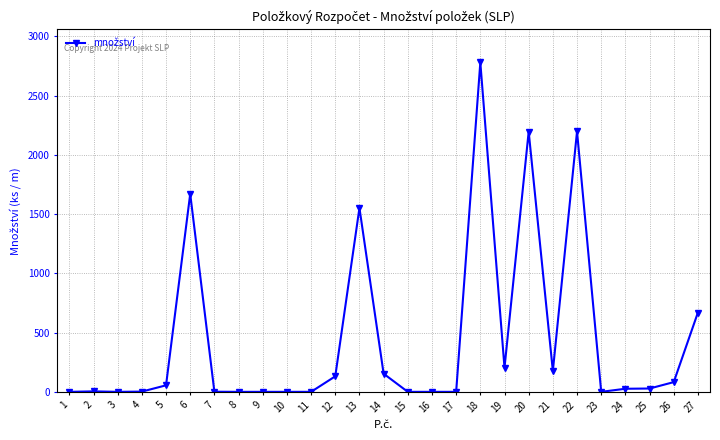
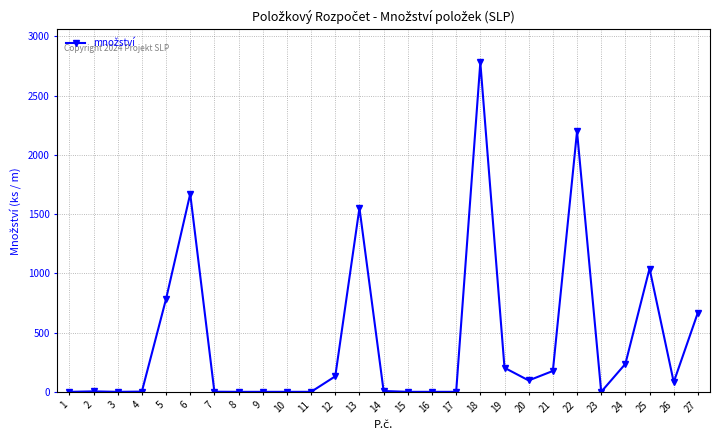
5: 60 -> 780
14: 150 -> 10
20: 2200 -> 100
24: 30 -> 240
25: 30 -> 1040
